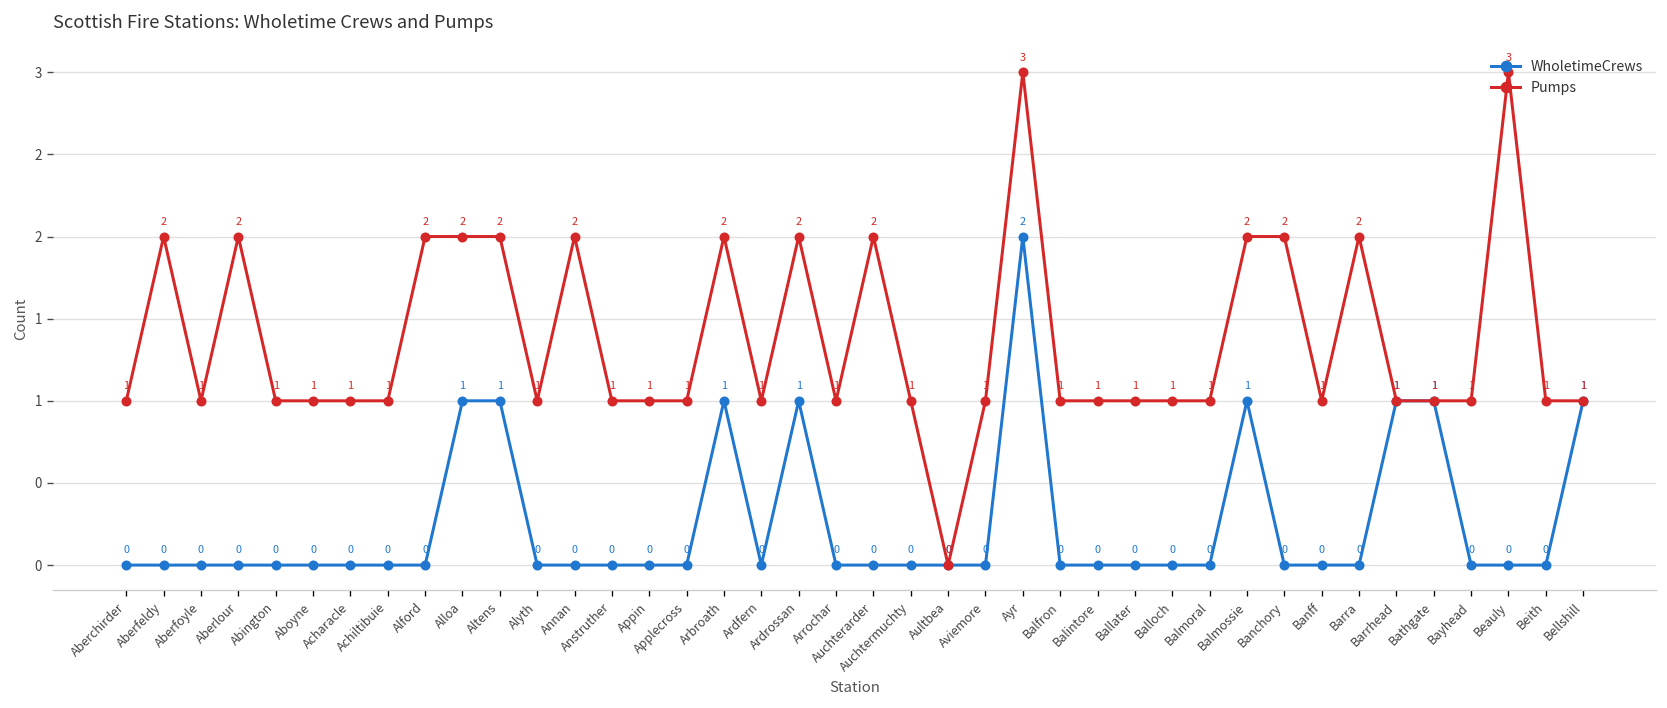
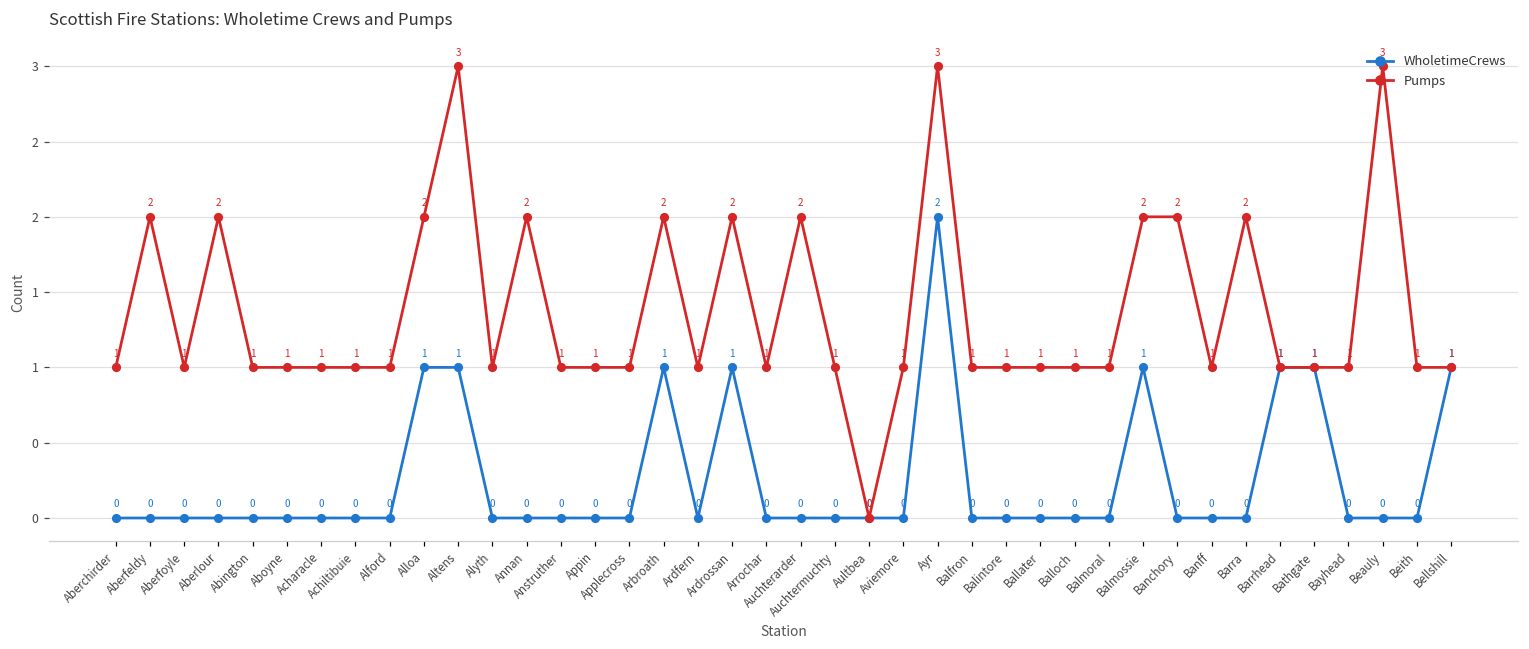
Pumps, Alford: 2 -> 1
Pumps, Altens: 2 -> 3
